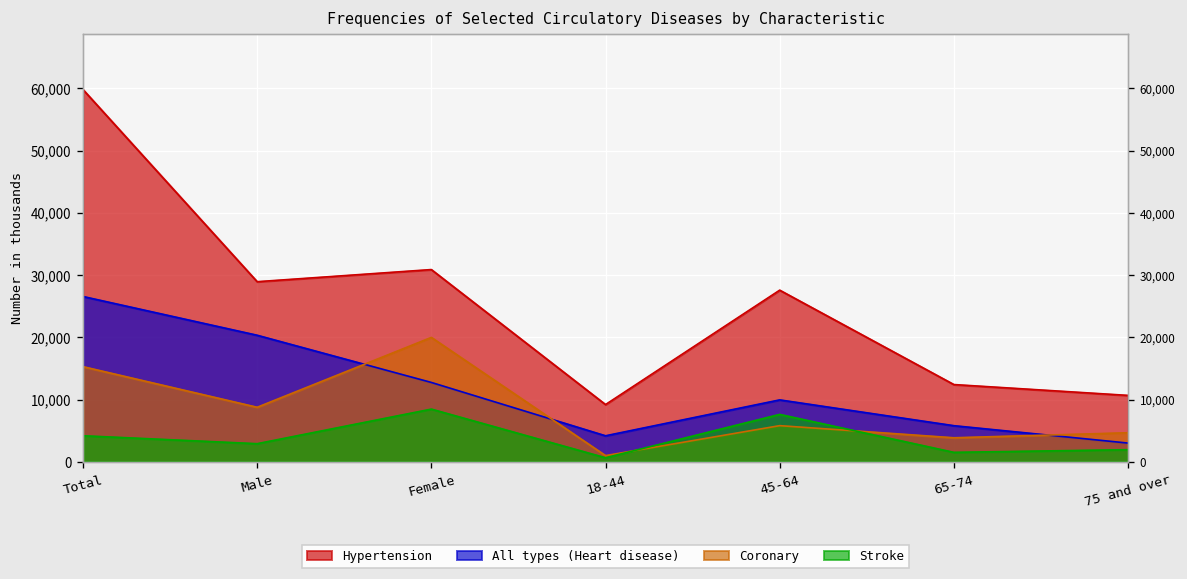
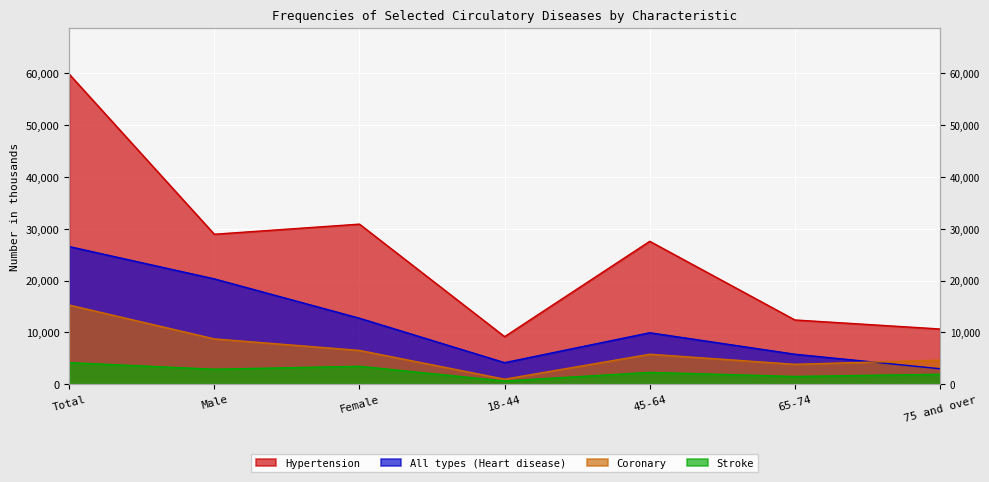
Coronary, Female: 20,000 -> 7,000
Stroke, Female: 8,000 -> 3,000
Stroke, 45-64: 8,000 -> 2,000
